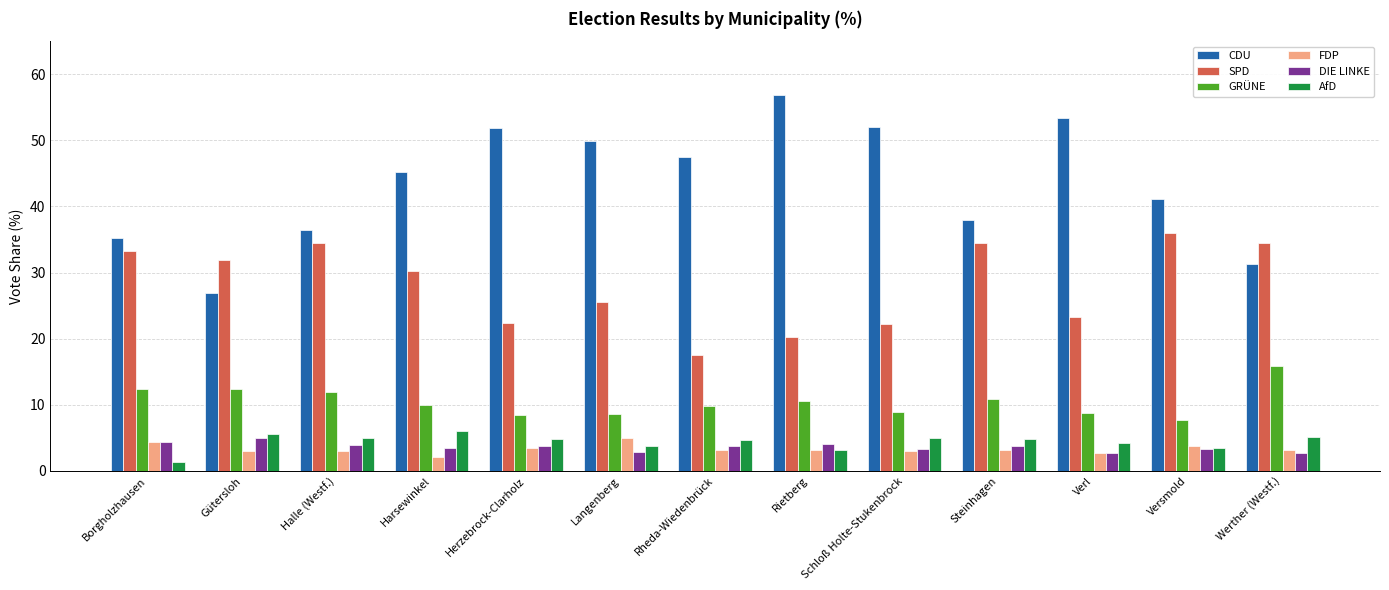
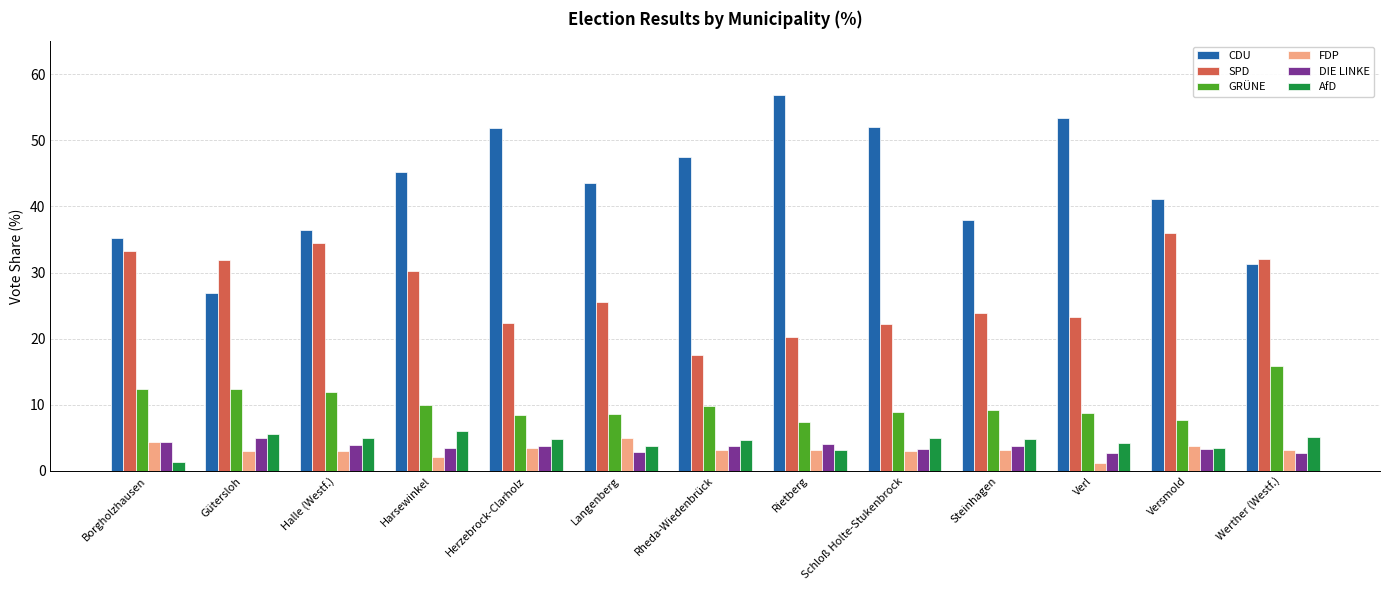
CDU, Langenberg: 50 -> 44
GRÜNE, Rietberg: 11 -> 7
SPD, Steinhagen: 35 -> 24
GRÜNE, Steinhagen: 11 -> 9
FDP, Verl: 3 -> 1
SPD, Werther (Westf.): 34 -> 32
